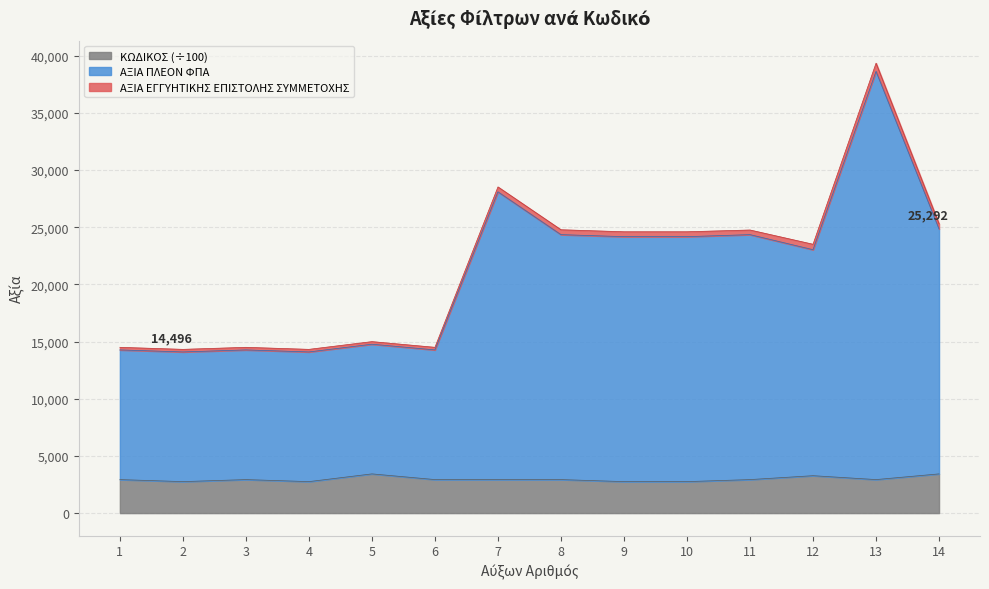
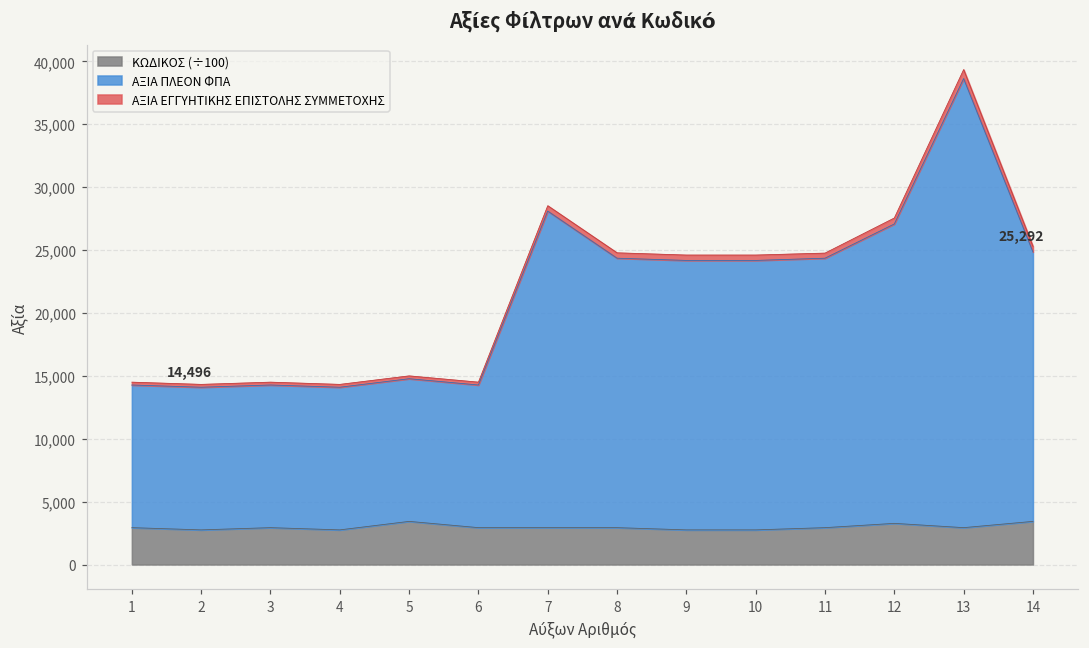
ΑΞΙΑ ΠΛΕΟΝ ΦΠΑ, 12: 19,800 -> 23,800
